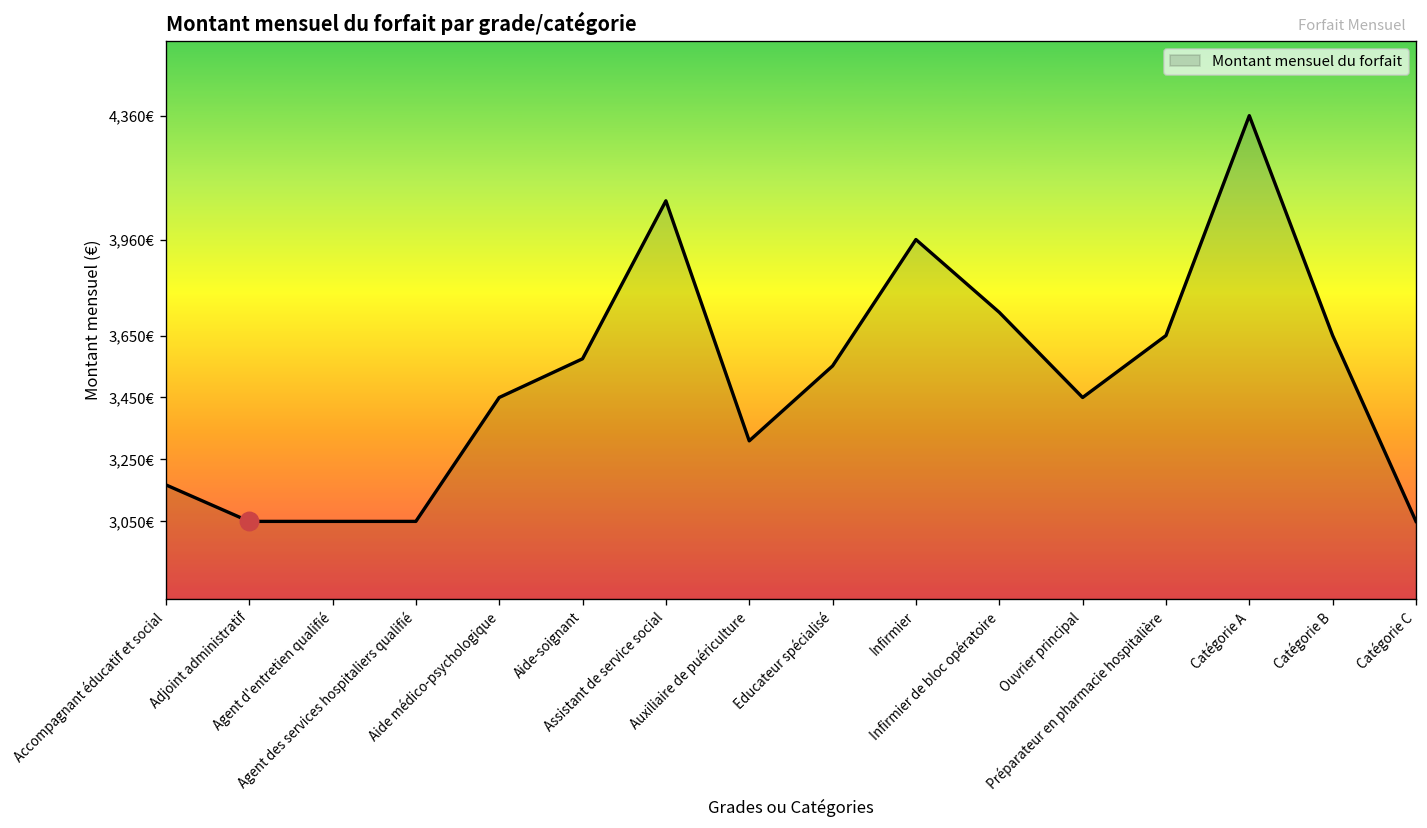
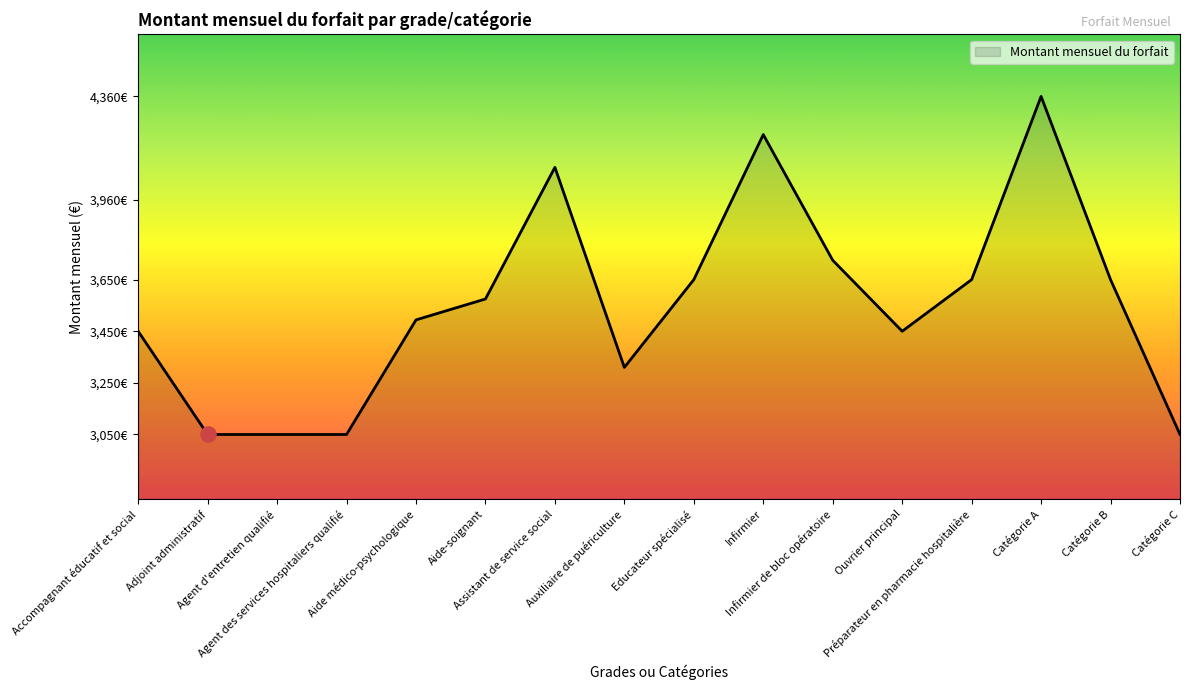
Montant mensuel du forfait, Accompagnant éducatif et social: 3,170€ -> 3,450€
Montant mensuel du forfait, Aide médico-psychologique: 3,450€ -> 3,490€
Montant mensuel du forfait, Educateur spécialisé: 3,550€ -> 3,650€
Montant mensuel du forfait, Infirmier: 3,960€ -> 4,210€
